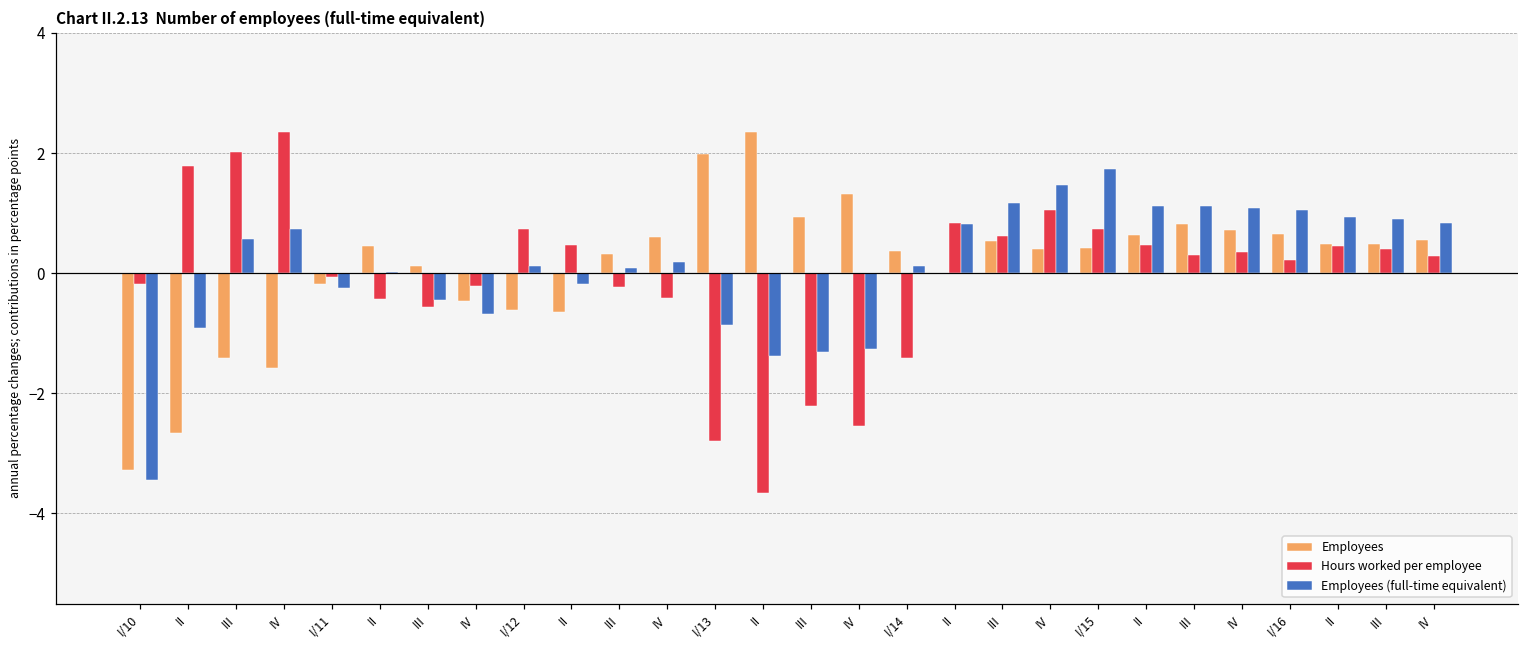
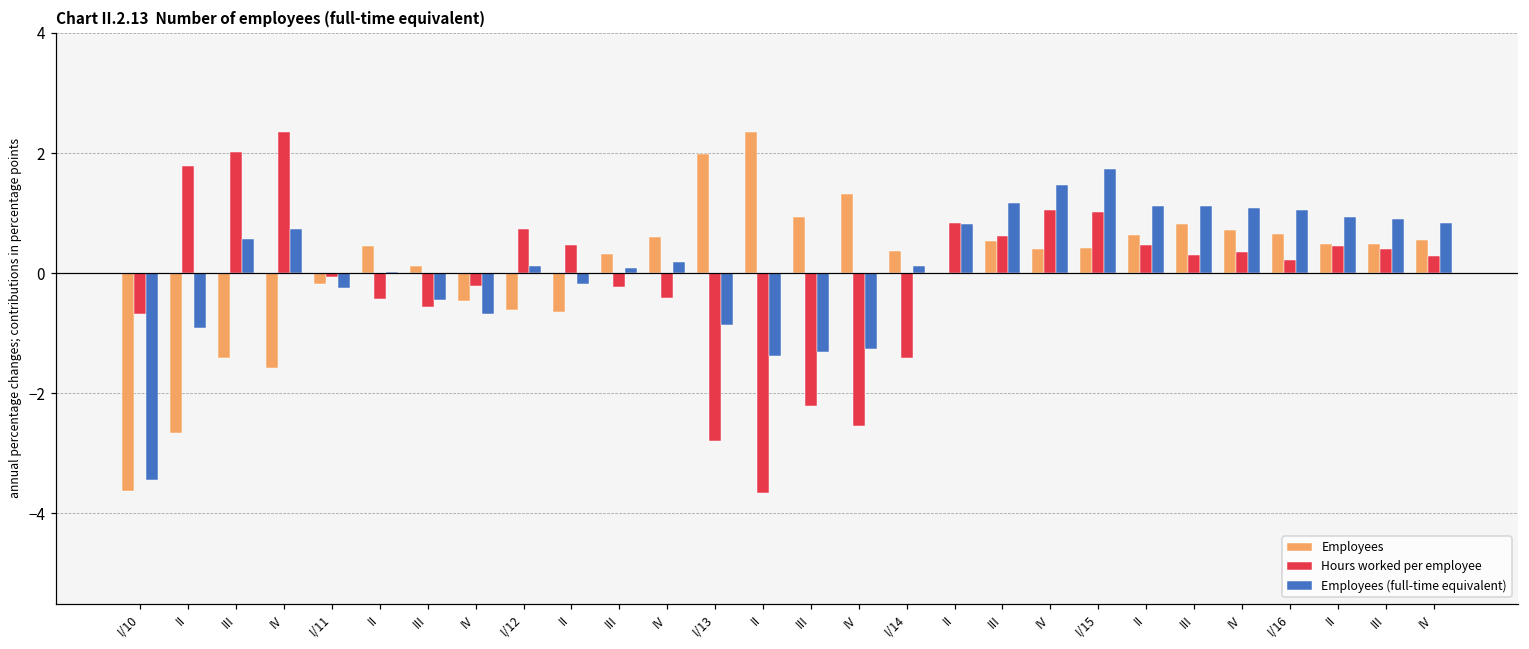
Employees, I/10: -3.3 -> -3.6
Hours worked per employee, I/10: -0.2 -> -0.7
Hours worked per employee, I/15: 0.7 -> 1.0
